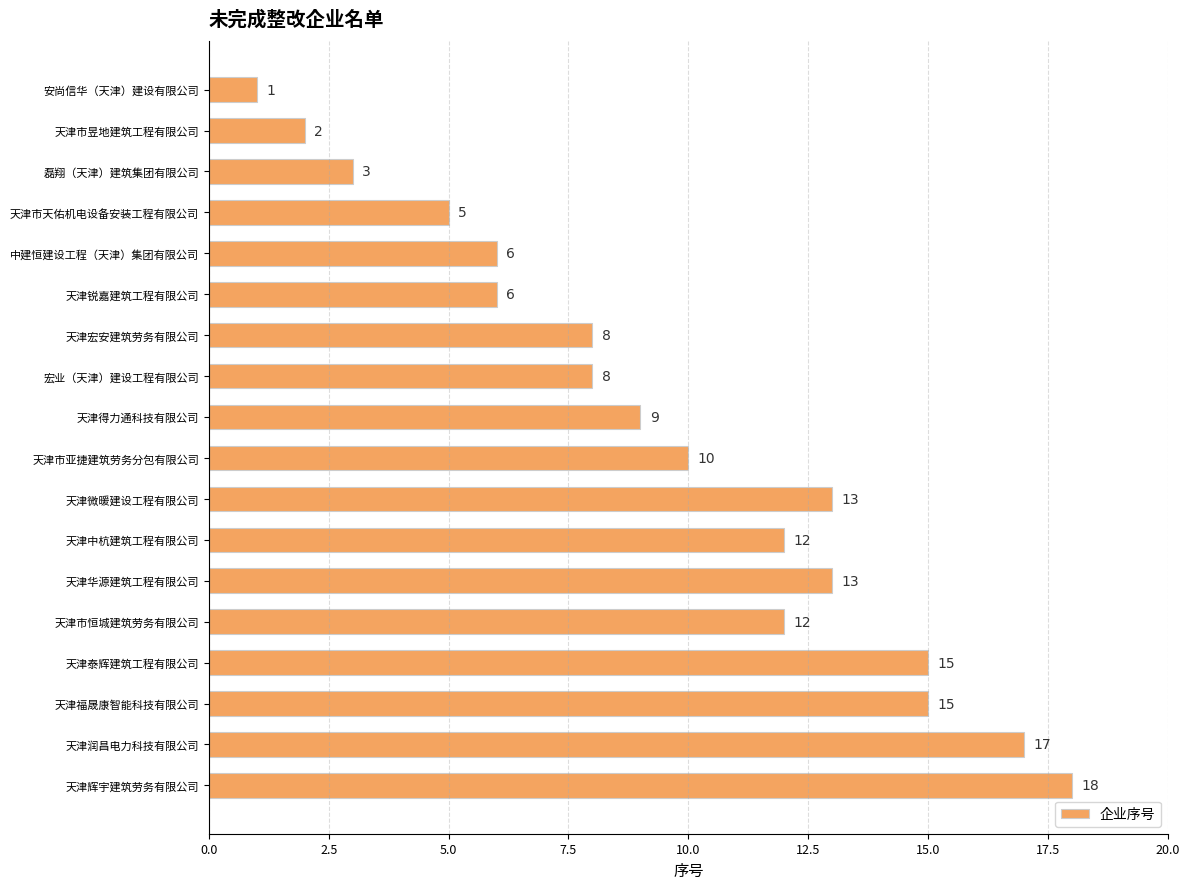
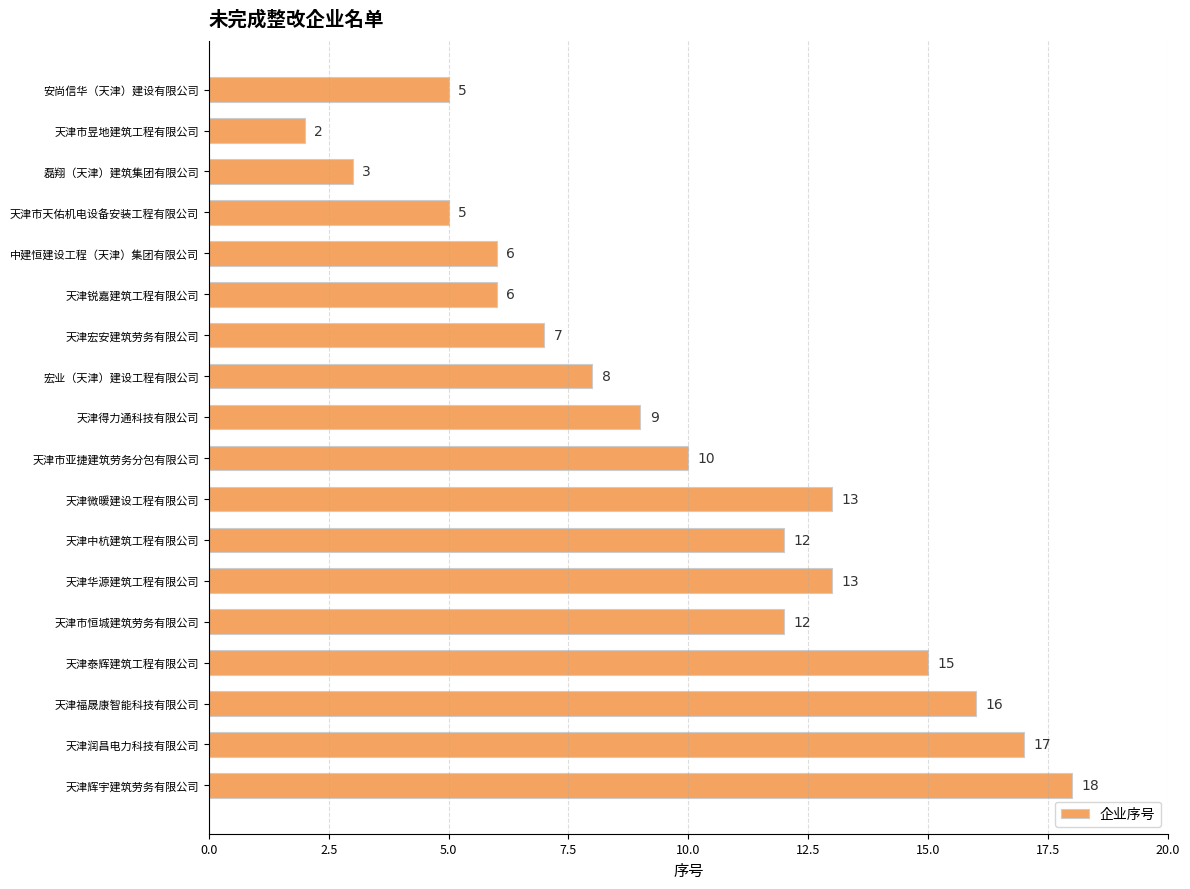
安尚信华（天津）建设有限公司: 1 -> 5
天津宏安建筑劳务有限公司: 8 -> 7
天津福晟康智能科技有限公司: 15 -> 16
